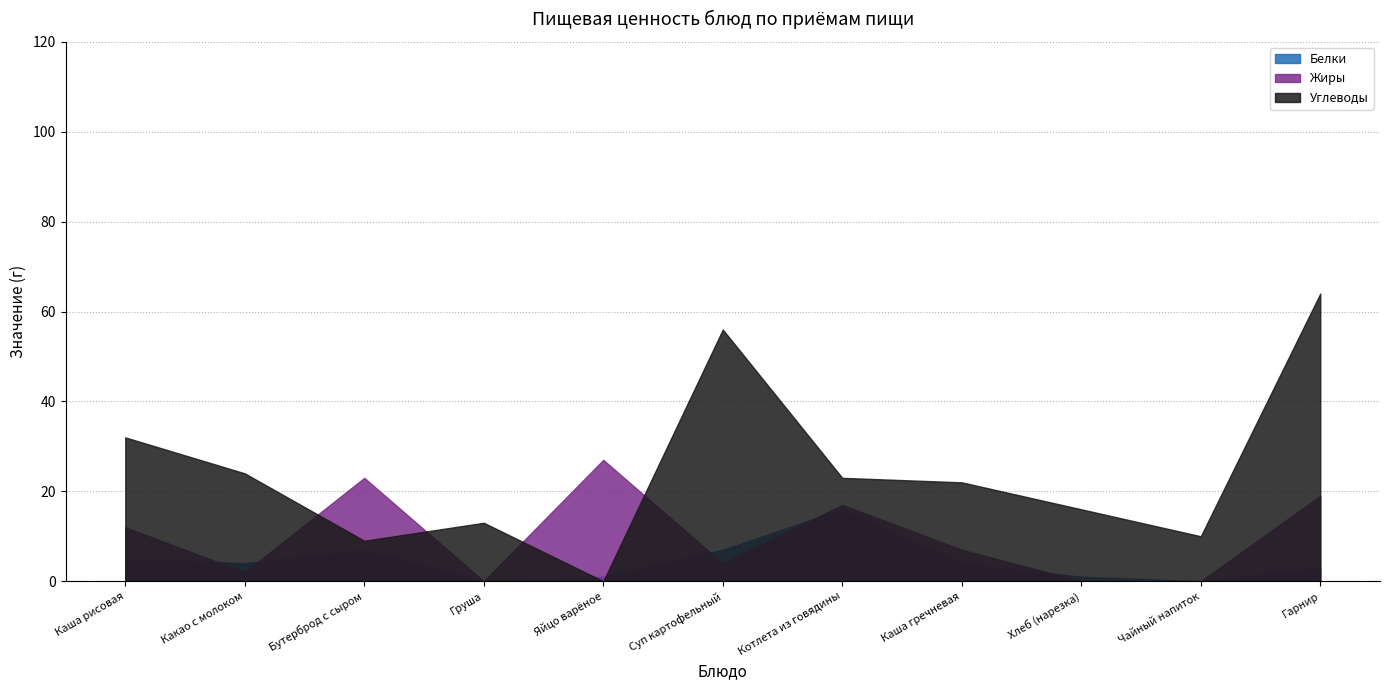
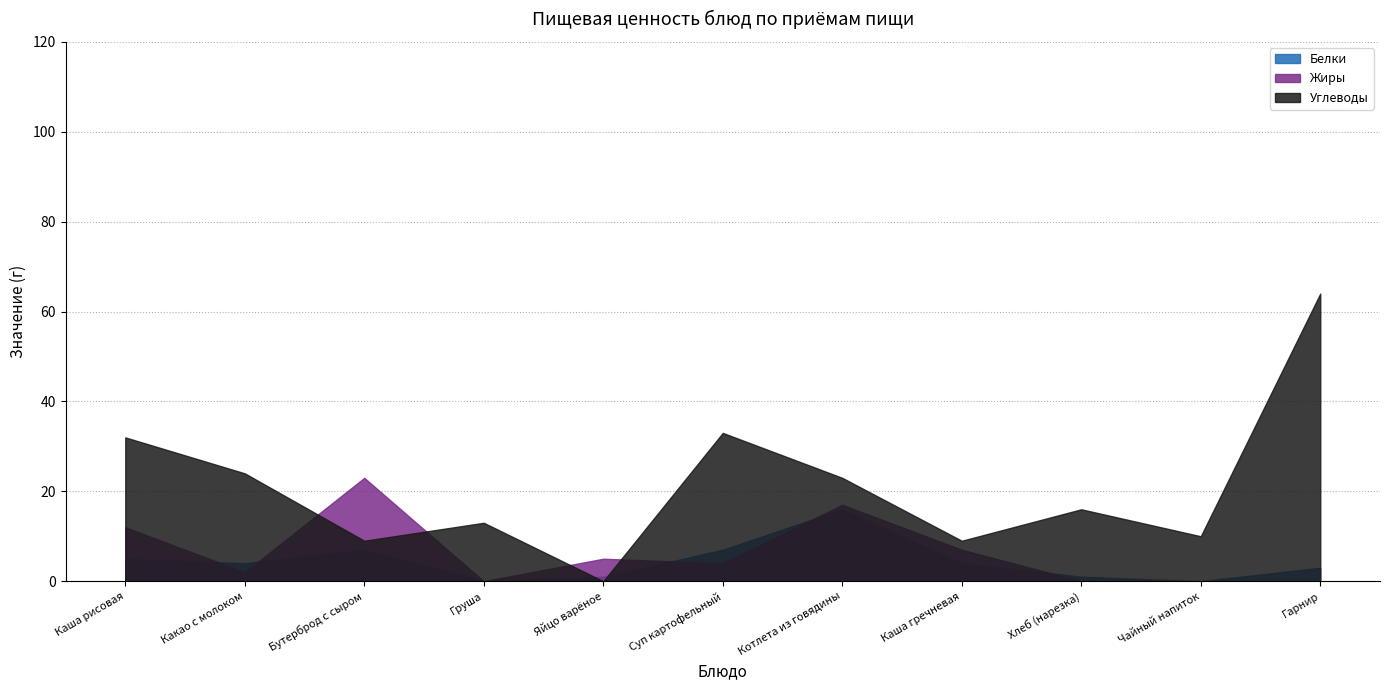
Жиры, Яйцо варёное: 27 -> 5
Углеводы, Суп картофельный: 56 -> 33
Углеводы, Каша гречневая: 22 -> 9
Жиры, Гарнир: 19 -> 0
